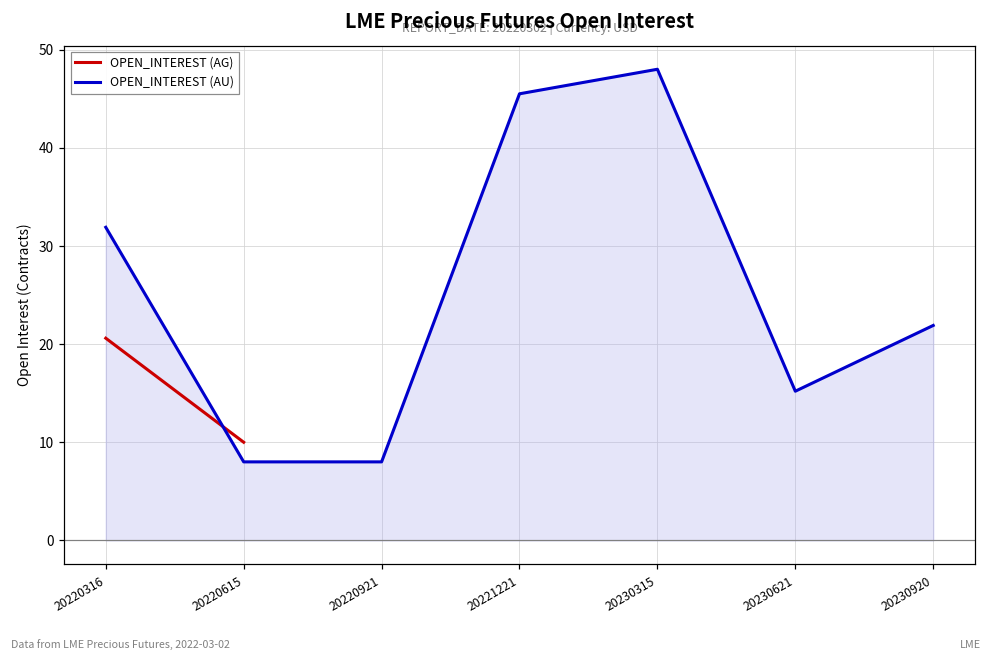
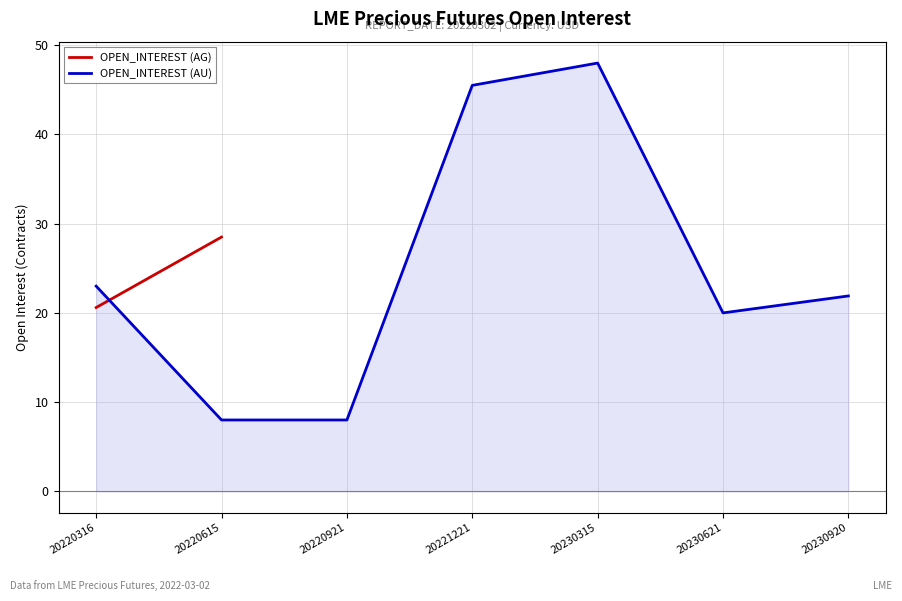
OPEN_INTEREST (AU), 20220316: 32 -> 23
OPEN_INTEREST (AG), 20220615: 10 -> 29
OPEN_INTEREST (AU), 20230621: 15 -> 20
